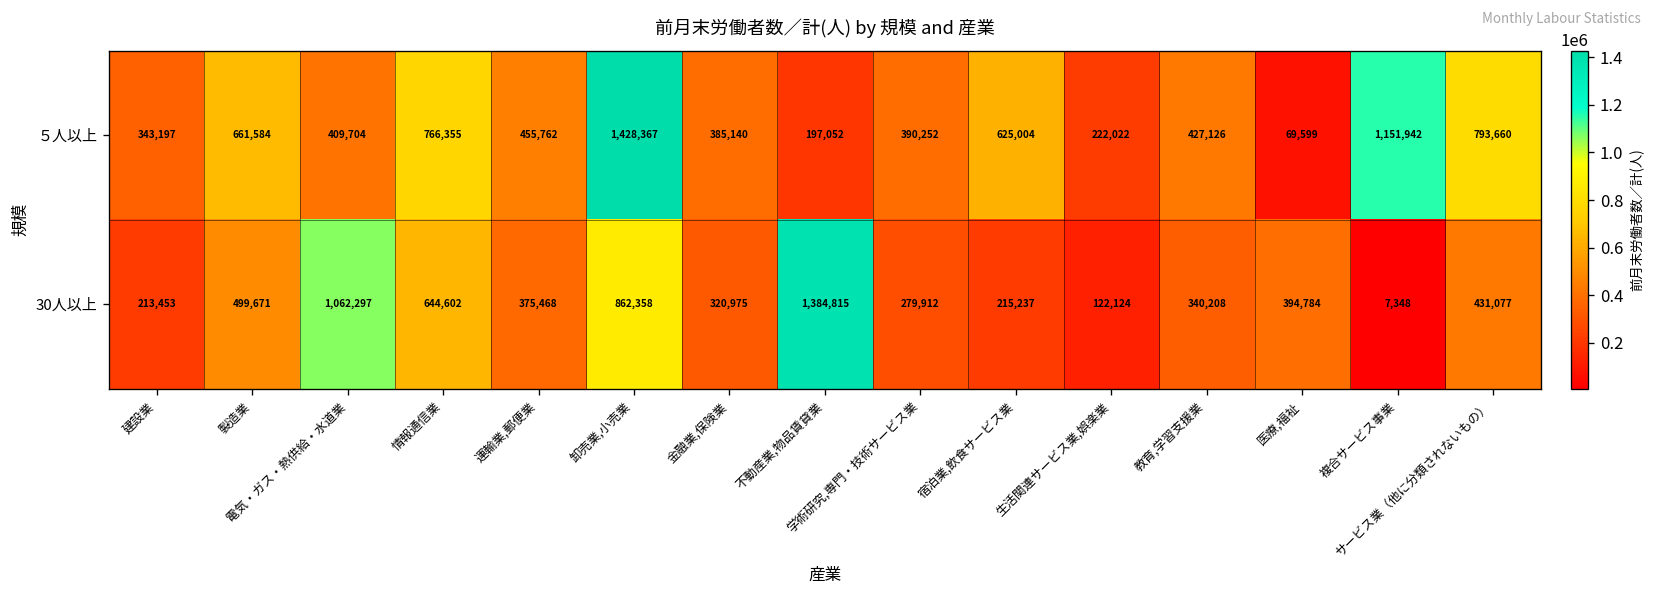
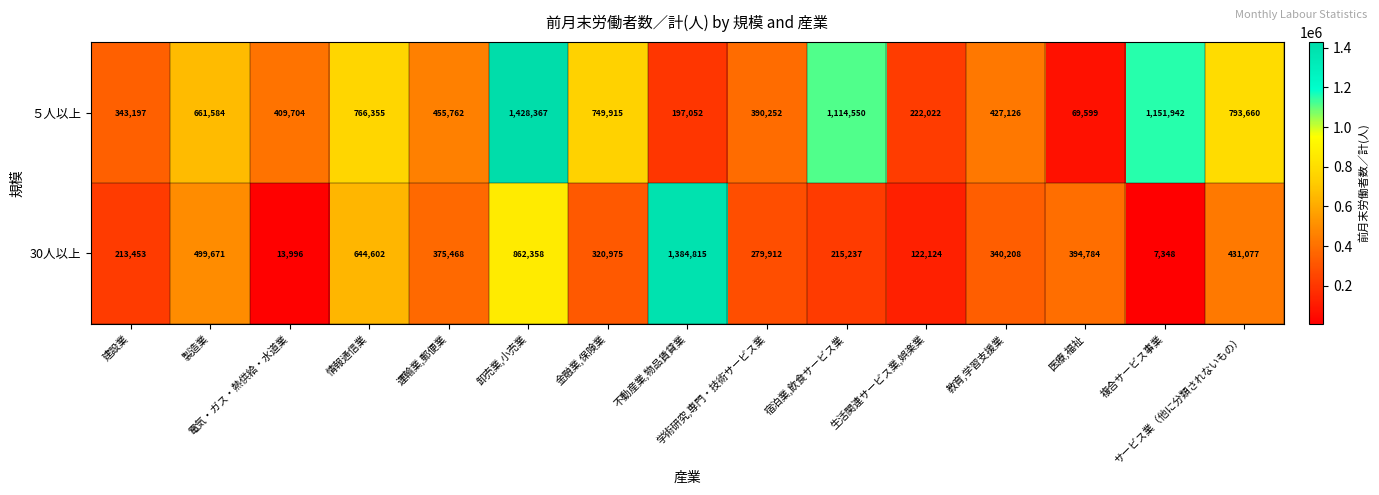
５人以上, 金融業,保険業: 385,140 -> 749,915
５人以上, 宿泊業,飲食サービス業: 625,004 -> 1,114,550
30人以上, 電気・ガス・熱供給・水道業: 1,062,297 -> 13,996
